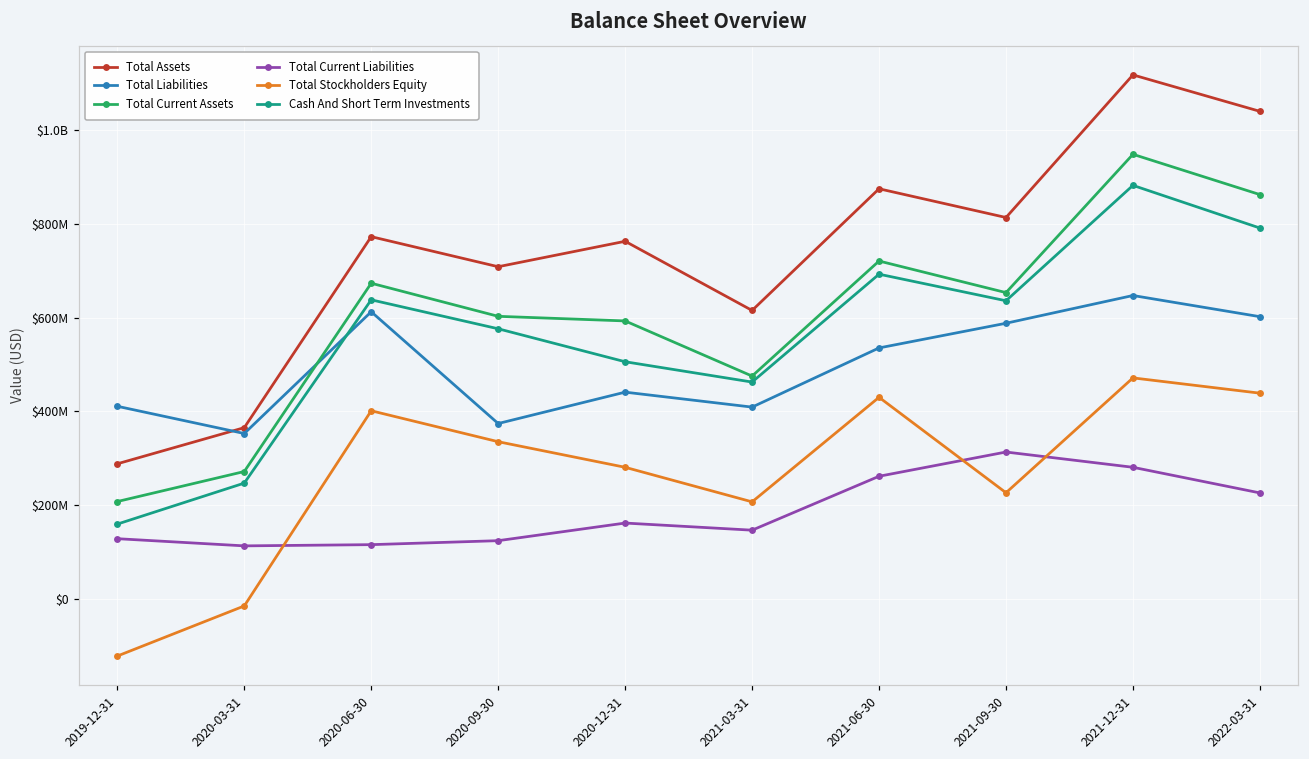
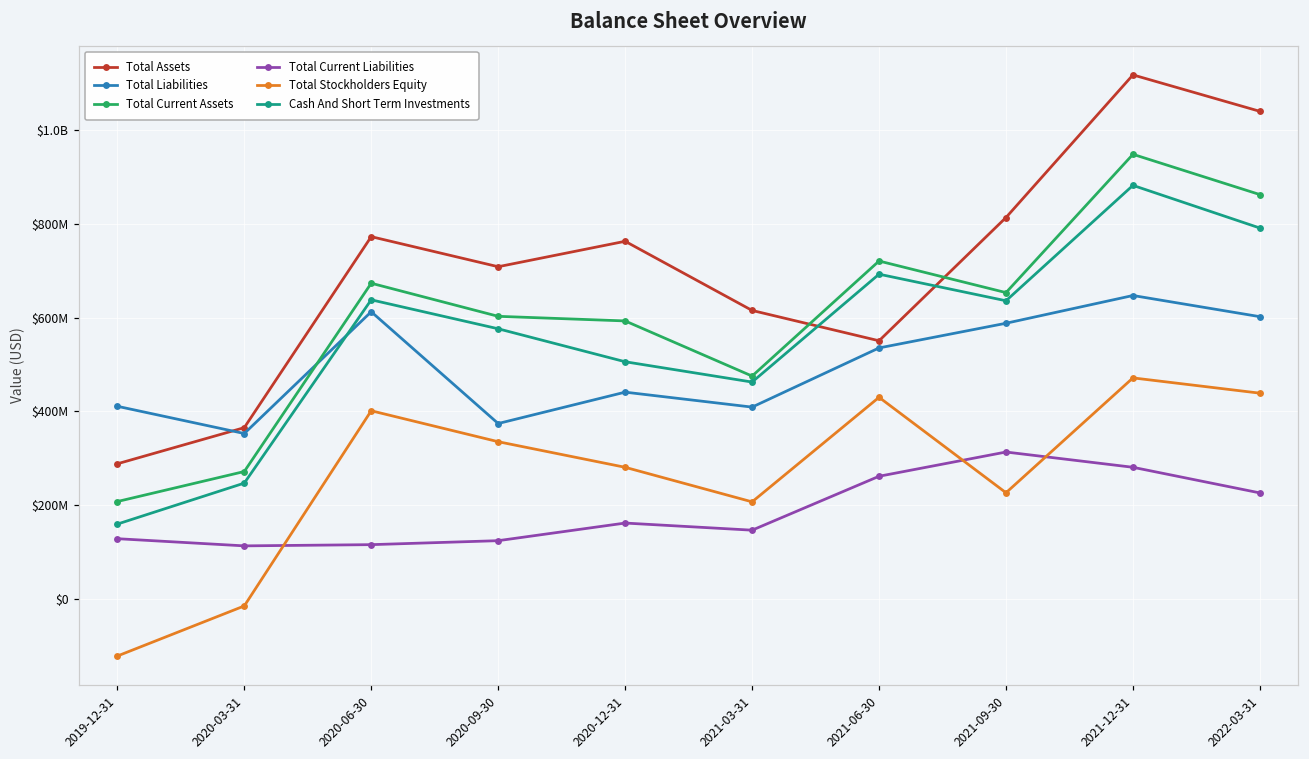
Total Assets, 2021-06-30: $880000000 -> $550000000
